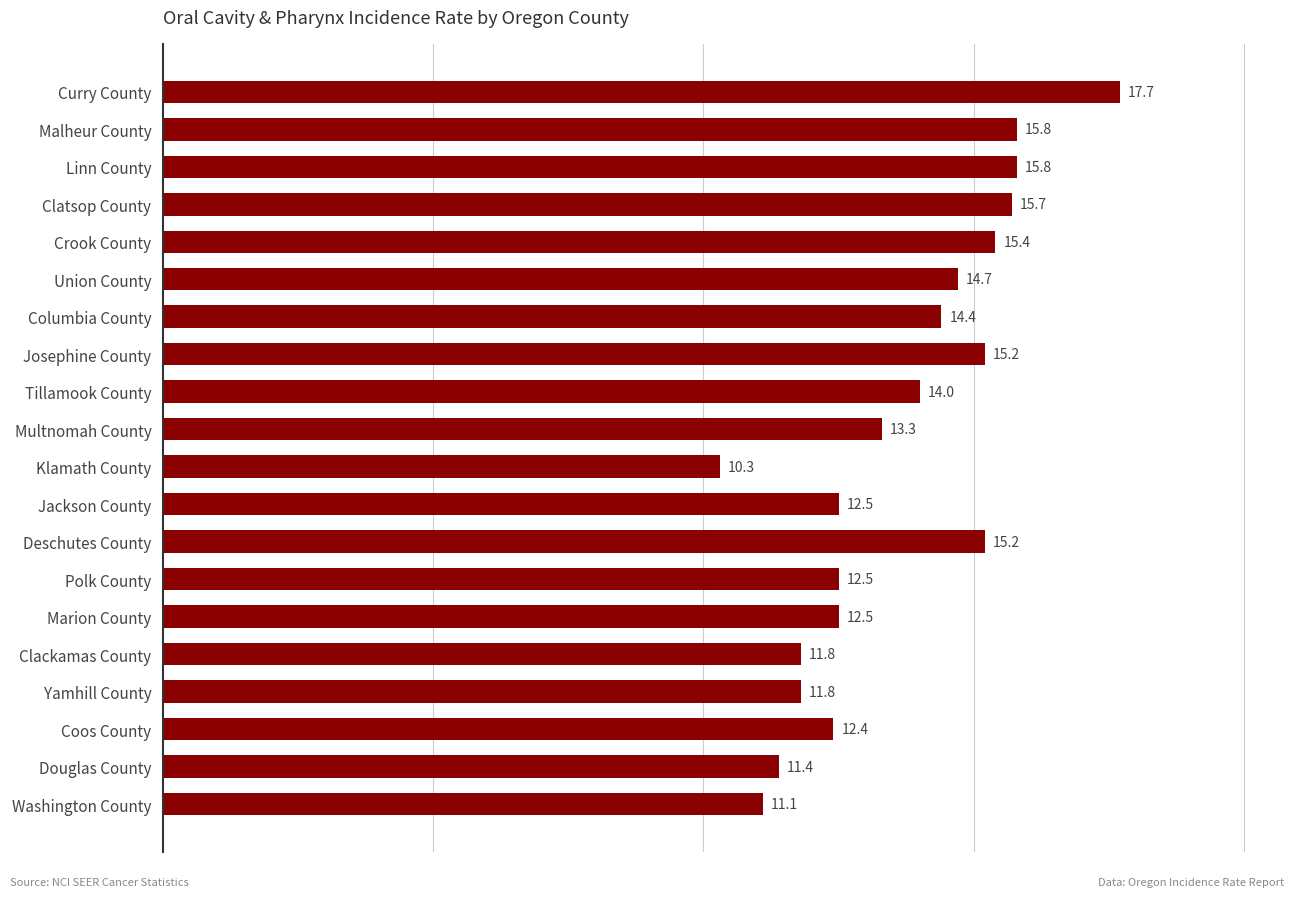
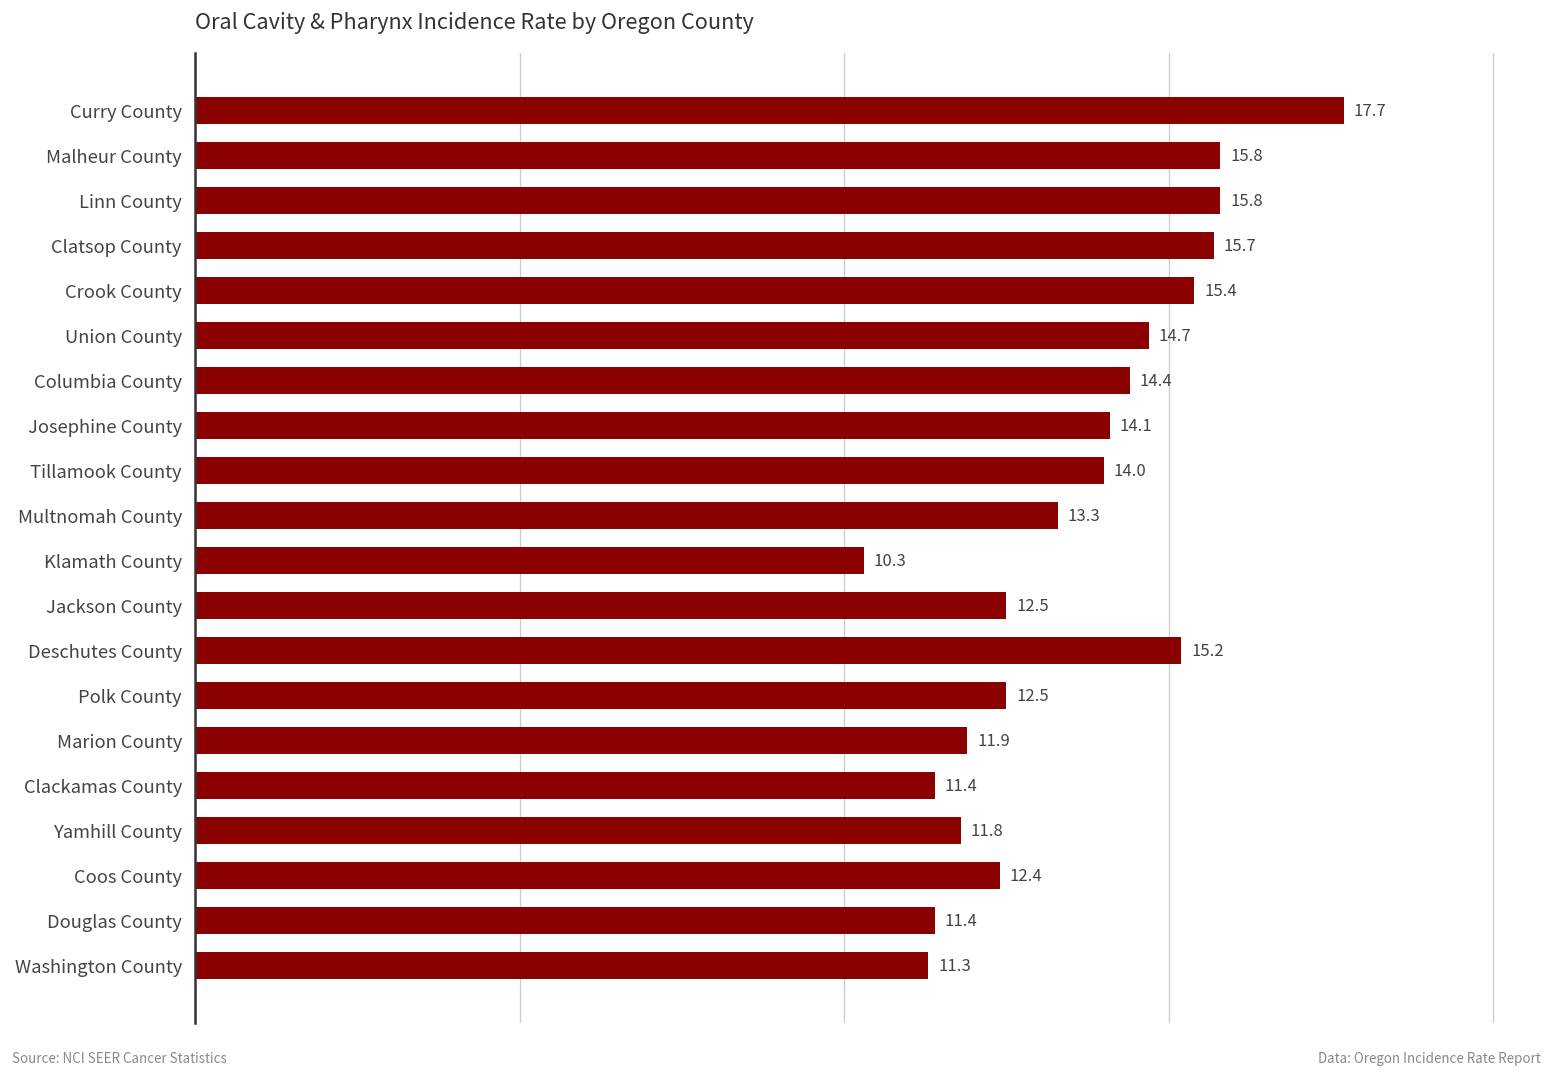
Josephine County: 15.2 -> 14.1
Marion County: 12.5 -> 11.9
Clackamas County: 11.8 -> 11.4
Washington County: 11.1 -> 11.3
